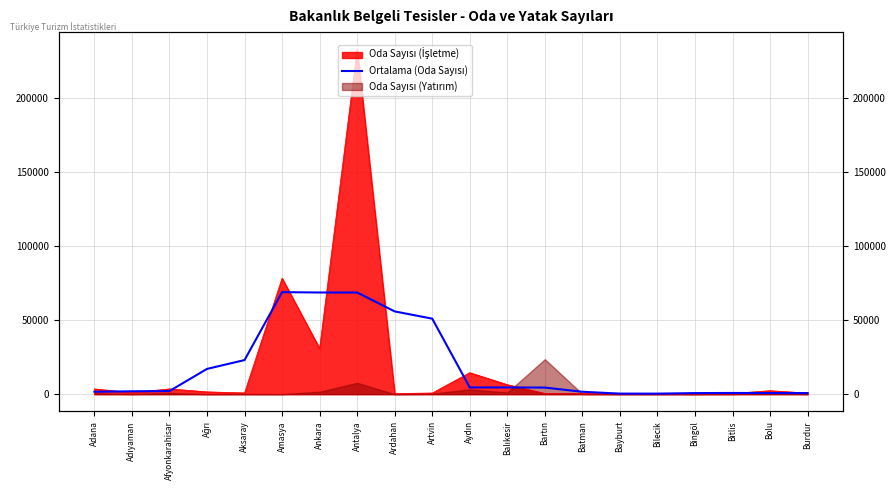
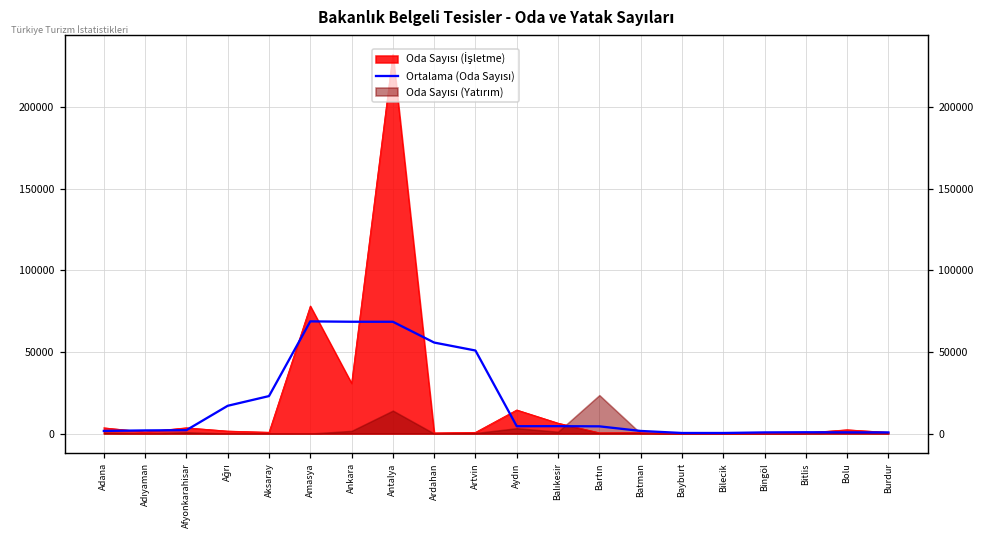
Oda Sayısı (Yatırım), Antalya: 8000 -> 14000
